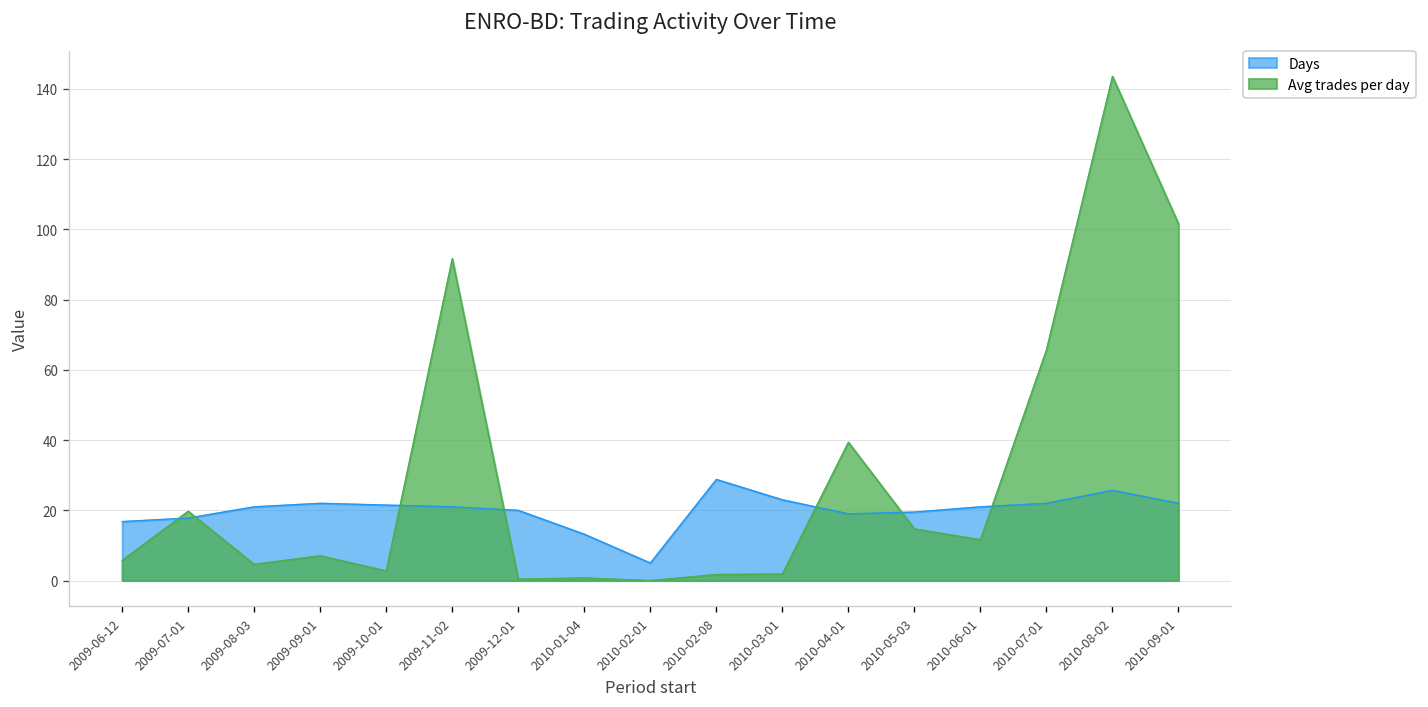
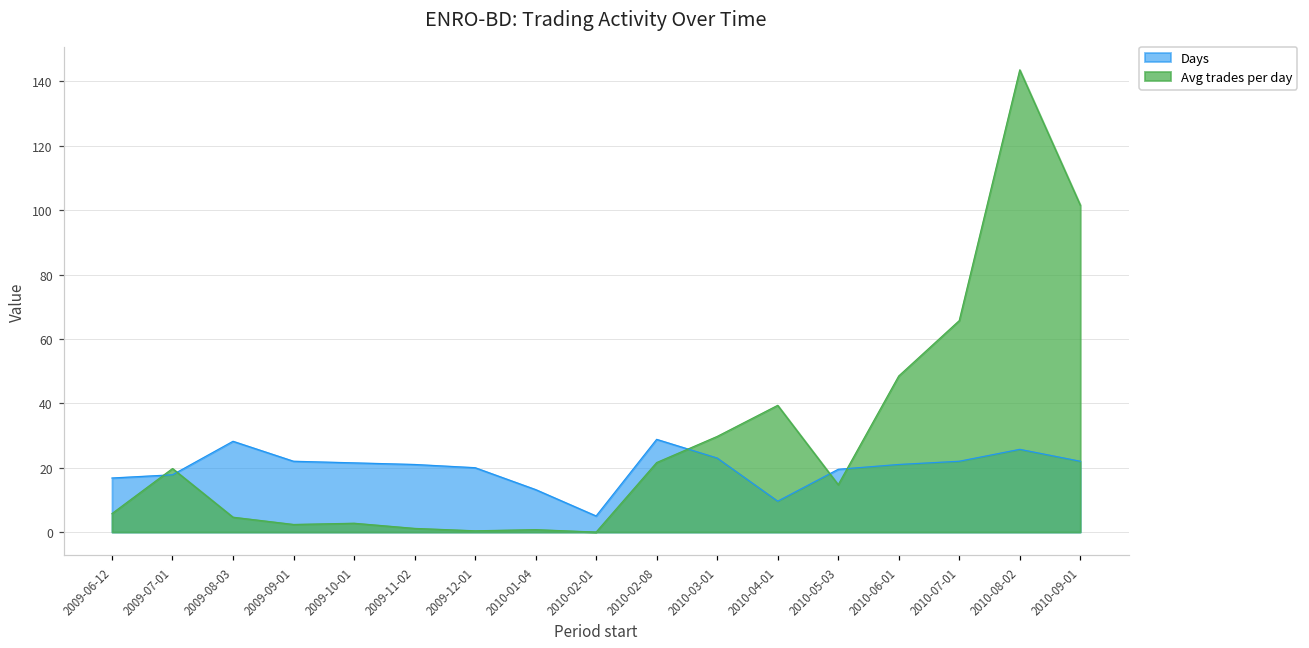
Days, 2009-08-03: 21 -> 28
Avg trades per day, 2009-09-01: 7 -> 2
Avg trades per day, 2009-11-02: 92 -> 1
Avg trades per day, 2010-02-08: 2 -> 22
Avg trades per day, 2010-03-01: 2 -> 30
Days, 2010-04-01: 19 -> 10
Avg trades per day, 2010-06-01: 12 -> 48
